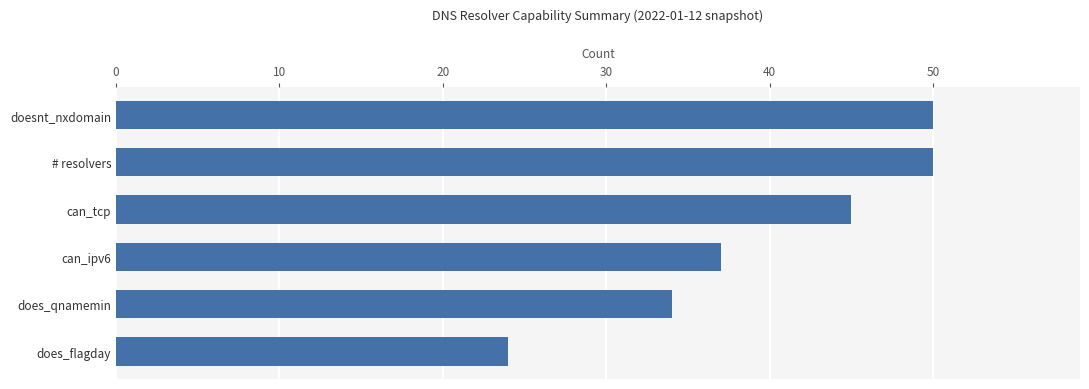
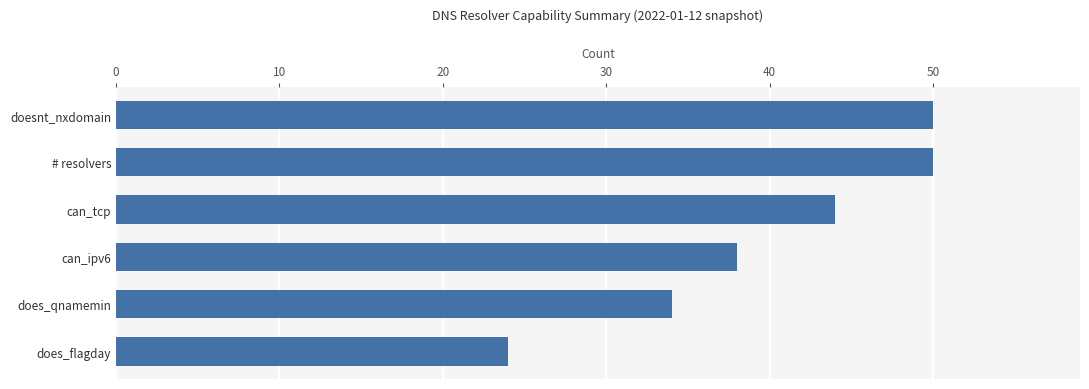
can_tcp: 45 -> 44
can_ipv6: 37 -> 38
